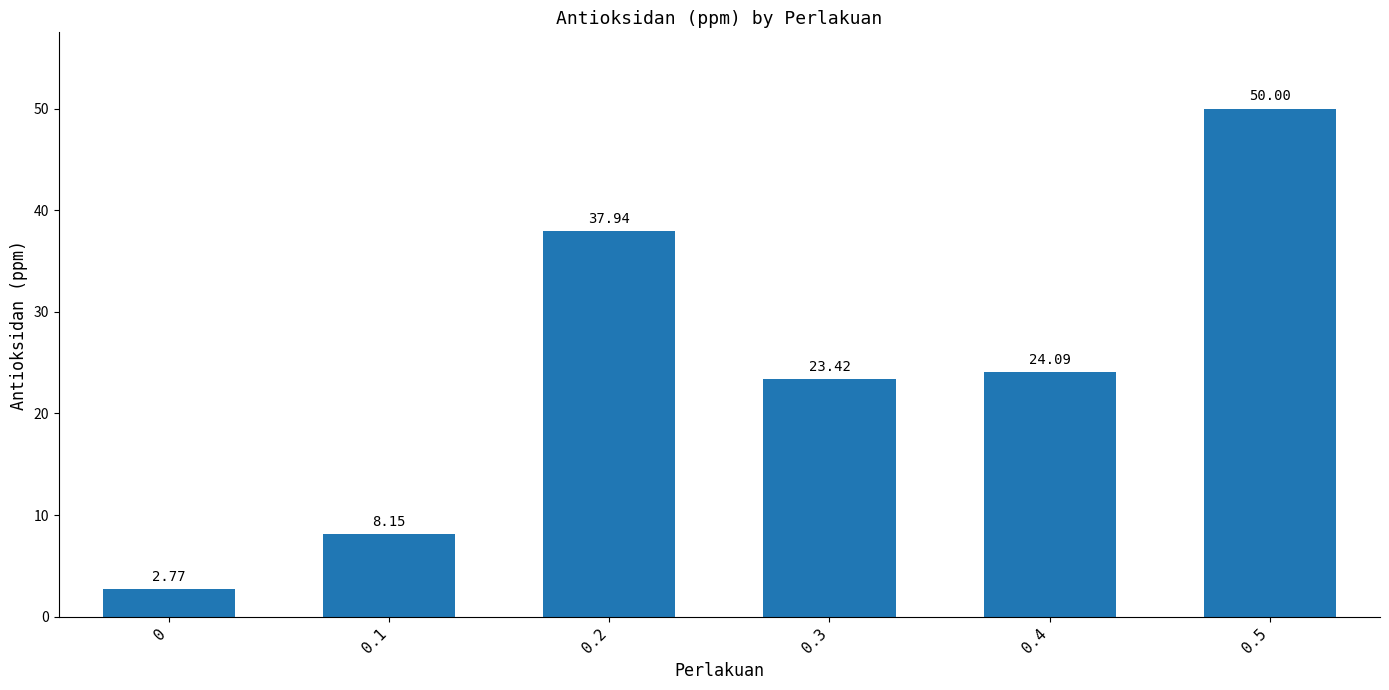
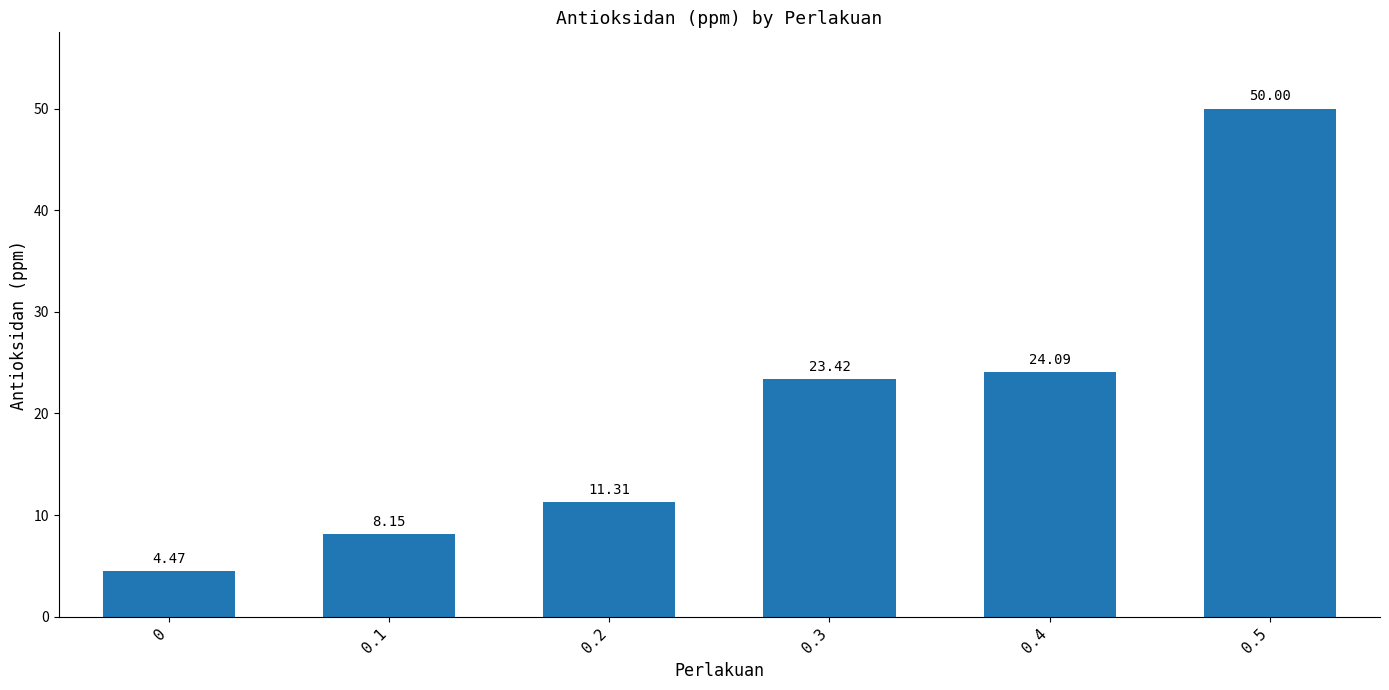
0: 2.77 -> 4.47
0.2: 37.94 -> 11.31
